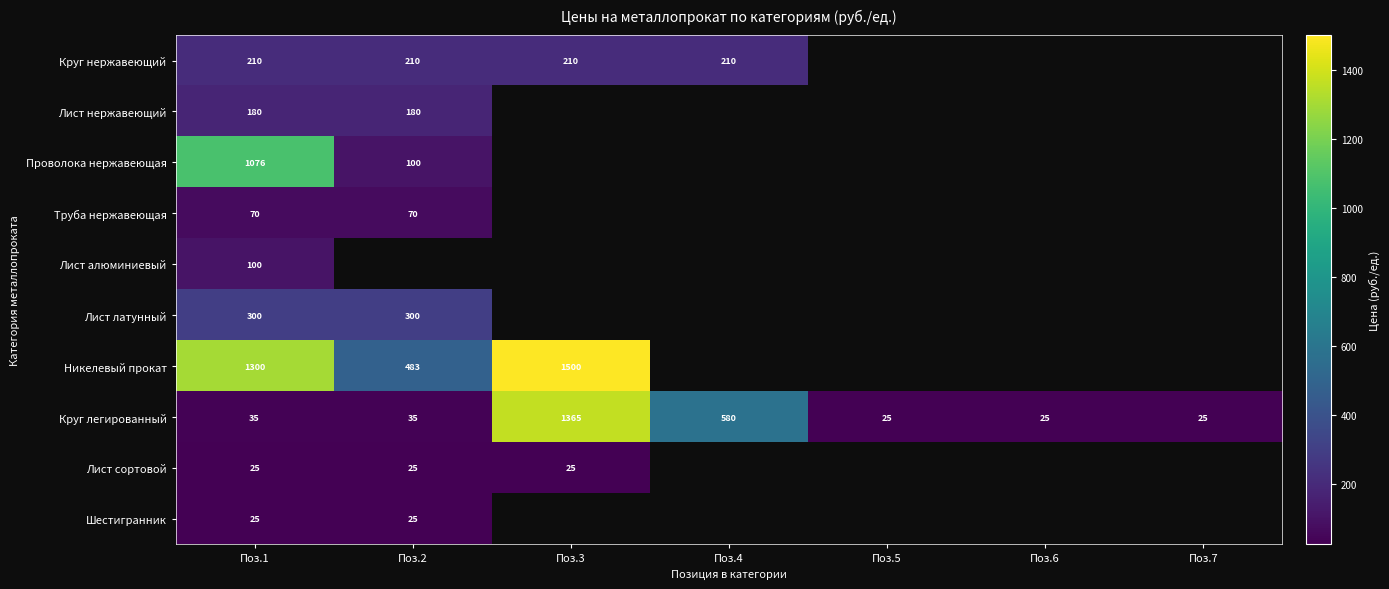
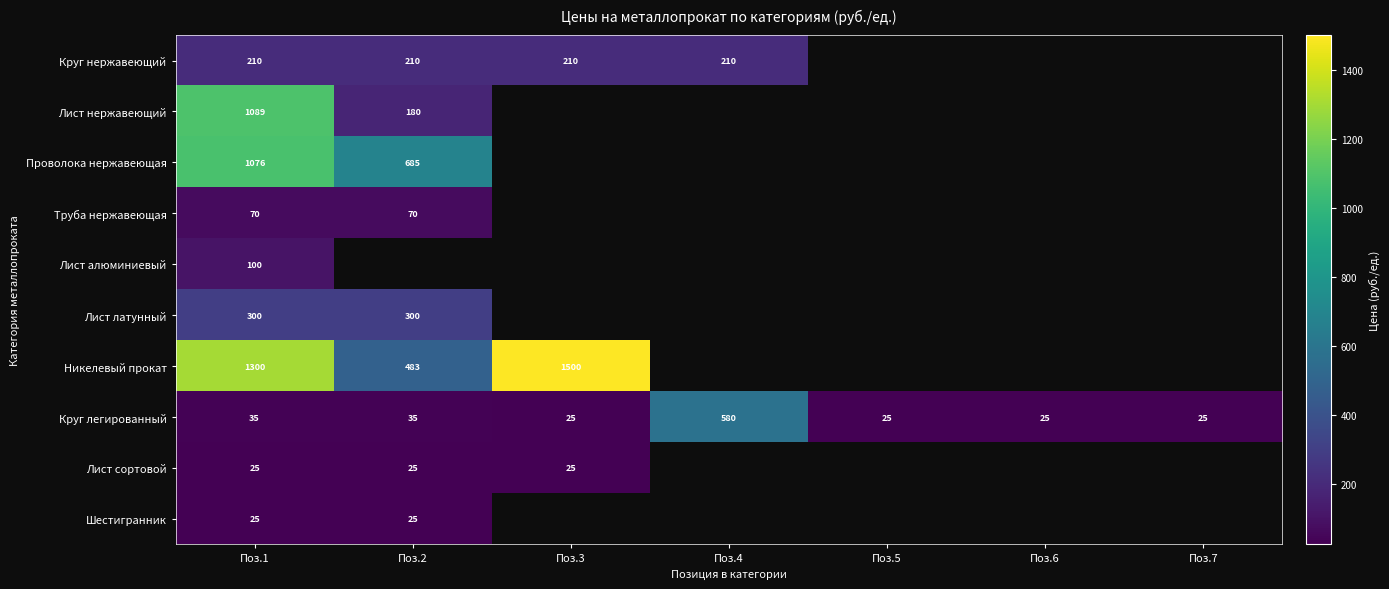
Лист нержавеющий, Поз.1: 180 -> 1089
Проволока нержавеющая, Поз.2: 100 -> 685
Круг легированный, Поз.3: 1365 -> 25
